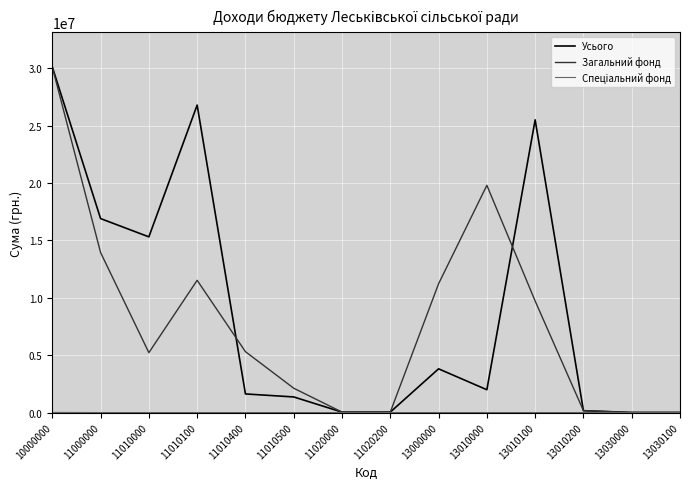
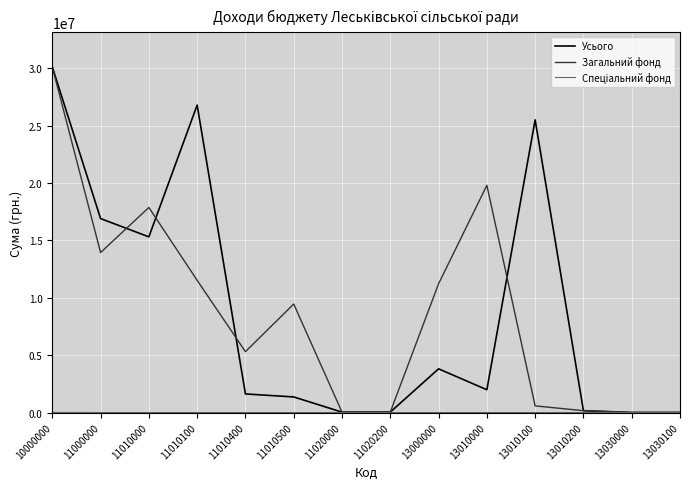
Загальний фонд, 11010000: 5200000 -> 17900000
Загальний фонд, 11010500: 2100000 -> 9500000
Загальний фонд, 13010100: 9700000 -> 600000
